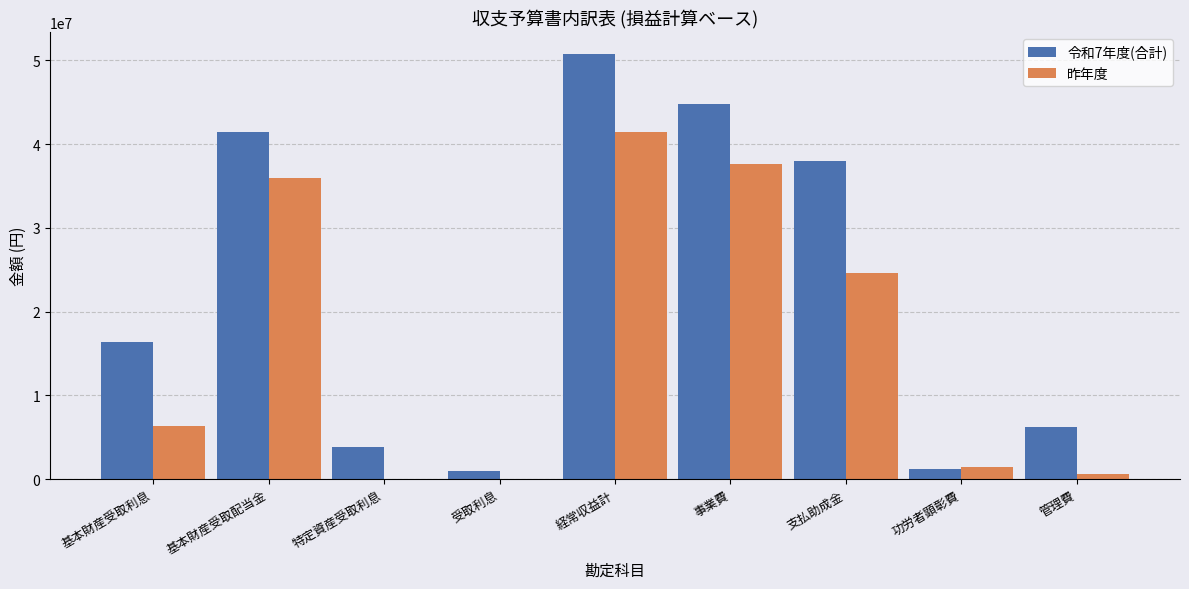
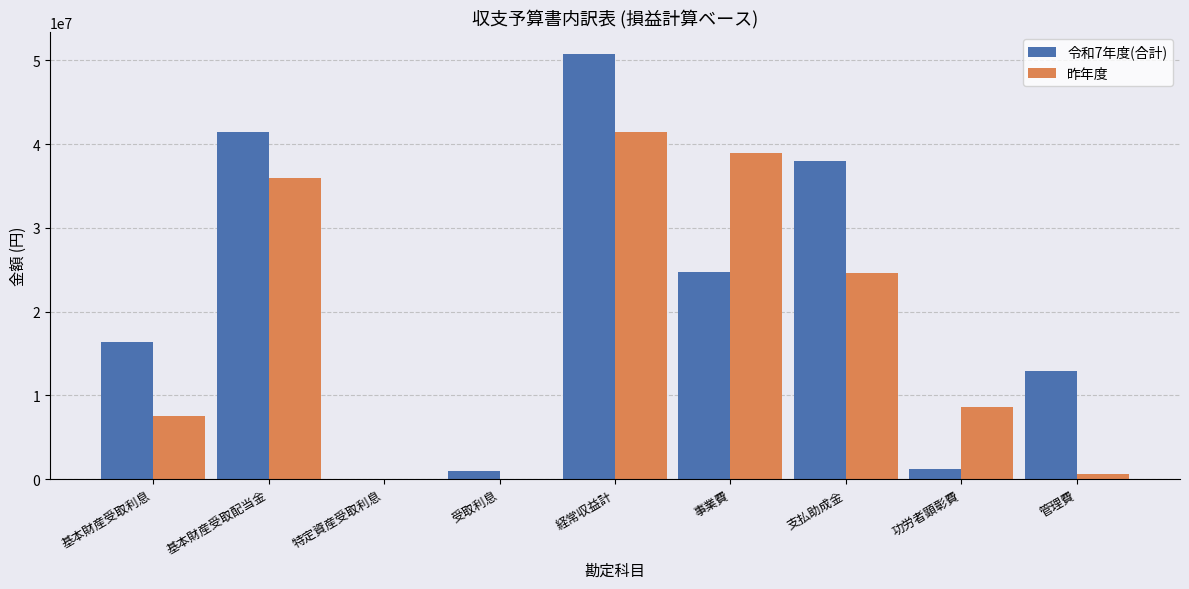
昨年度, 基本財産受取利息: 6000000 -> 8000000
令和7年度(合計), 特定資産受取利息: 4000000 -> 0
令和7年度(合計), 事業費: 45000000 -> 25000000
昨年度, 事業費: 38000000 -> 39000000
昨年度, 功労者顕彰費: 1000000 -> 9000000
令和7年度(合計), 管理費: 6000000 -> 13000000
